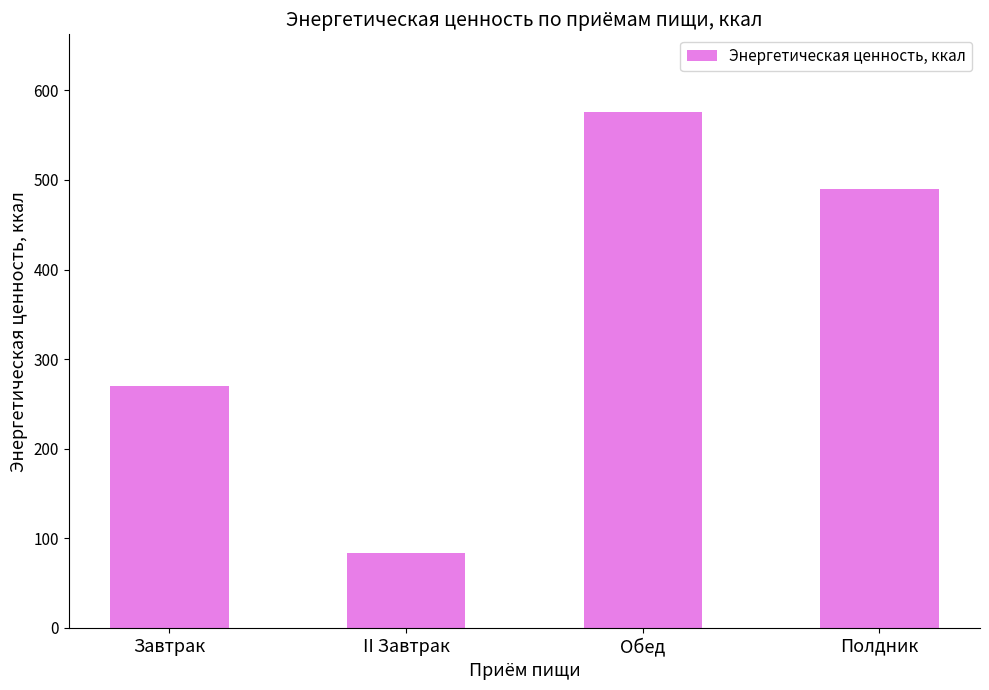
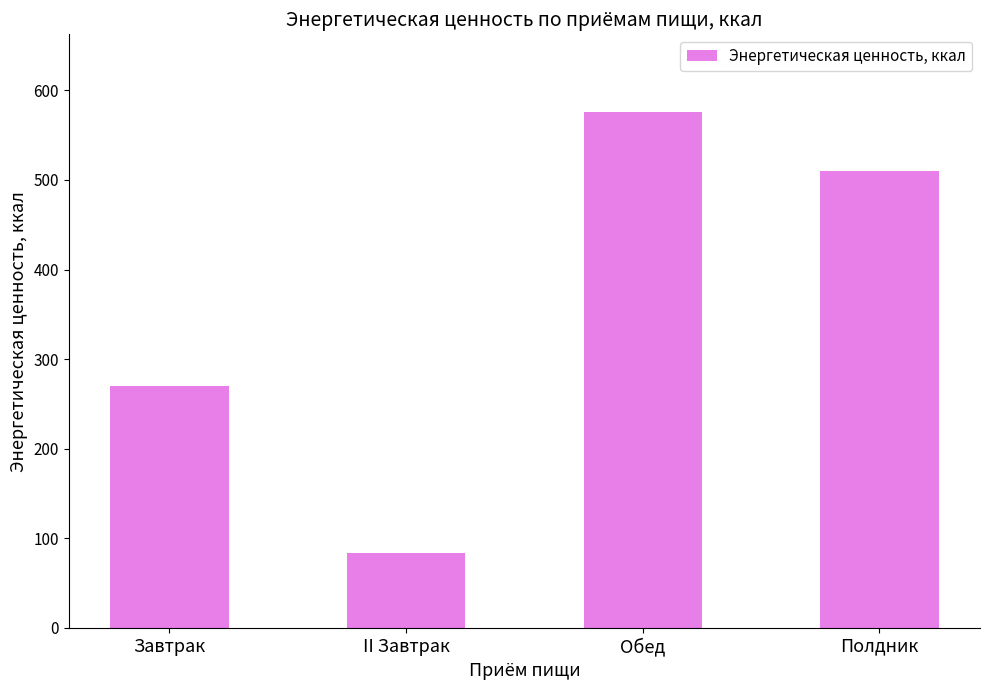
Полдник: 490 -> 510
